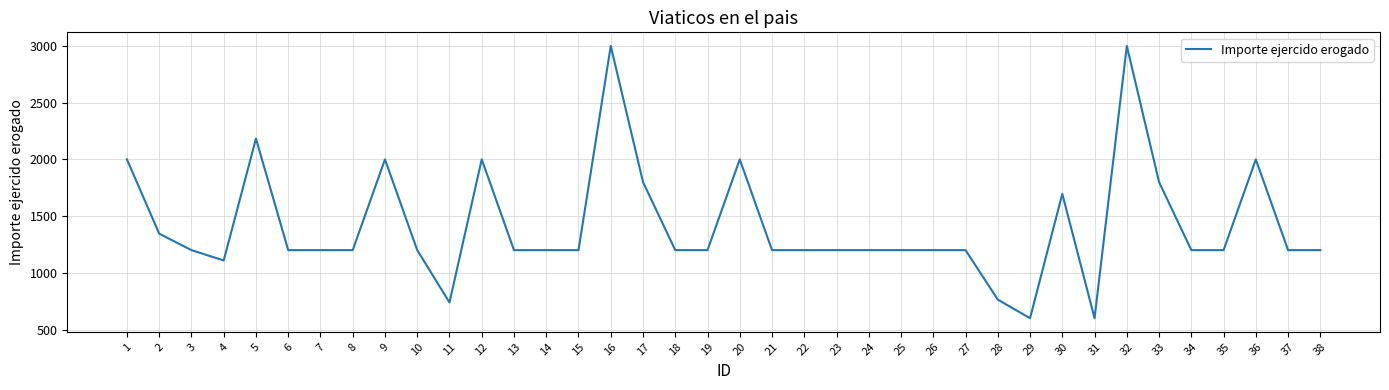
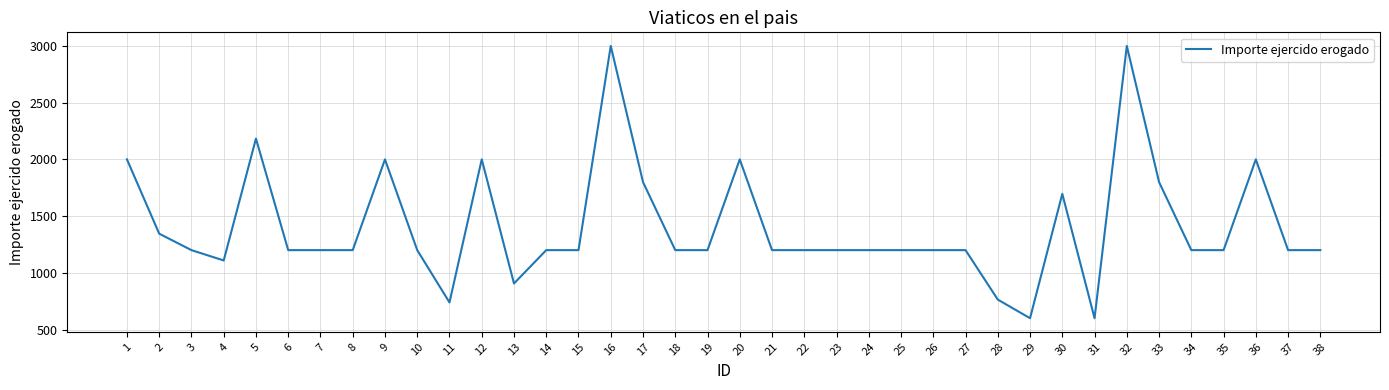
13: 1200 -> 910
